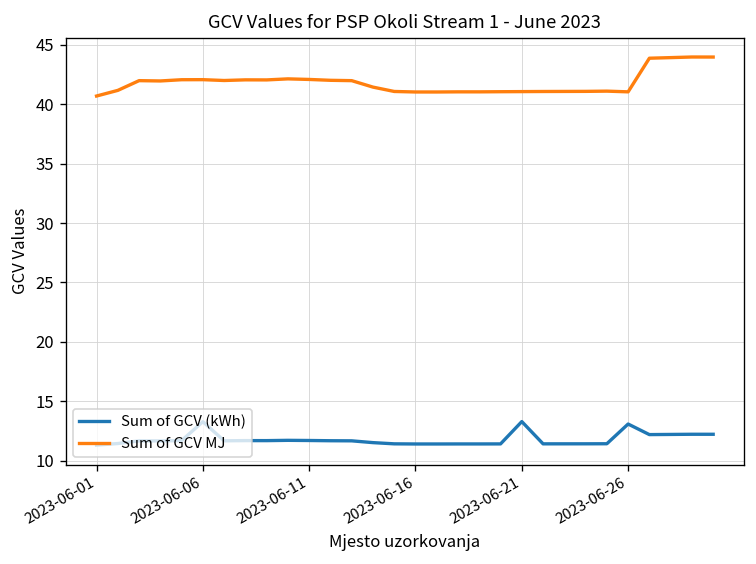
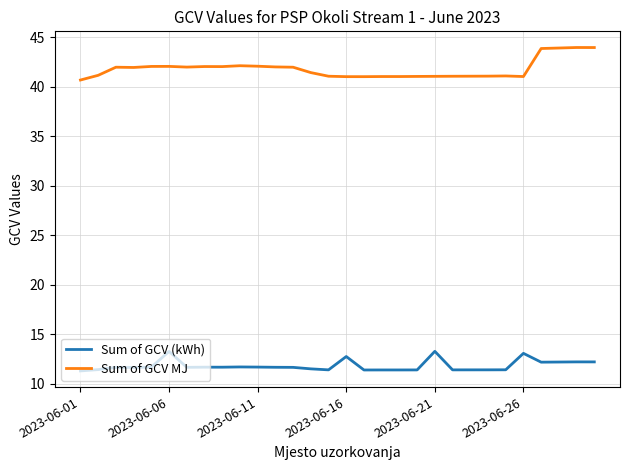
Sum of GCV (kWh), 2023-06-16: 11 -> 13
